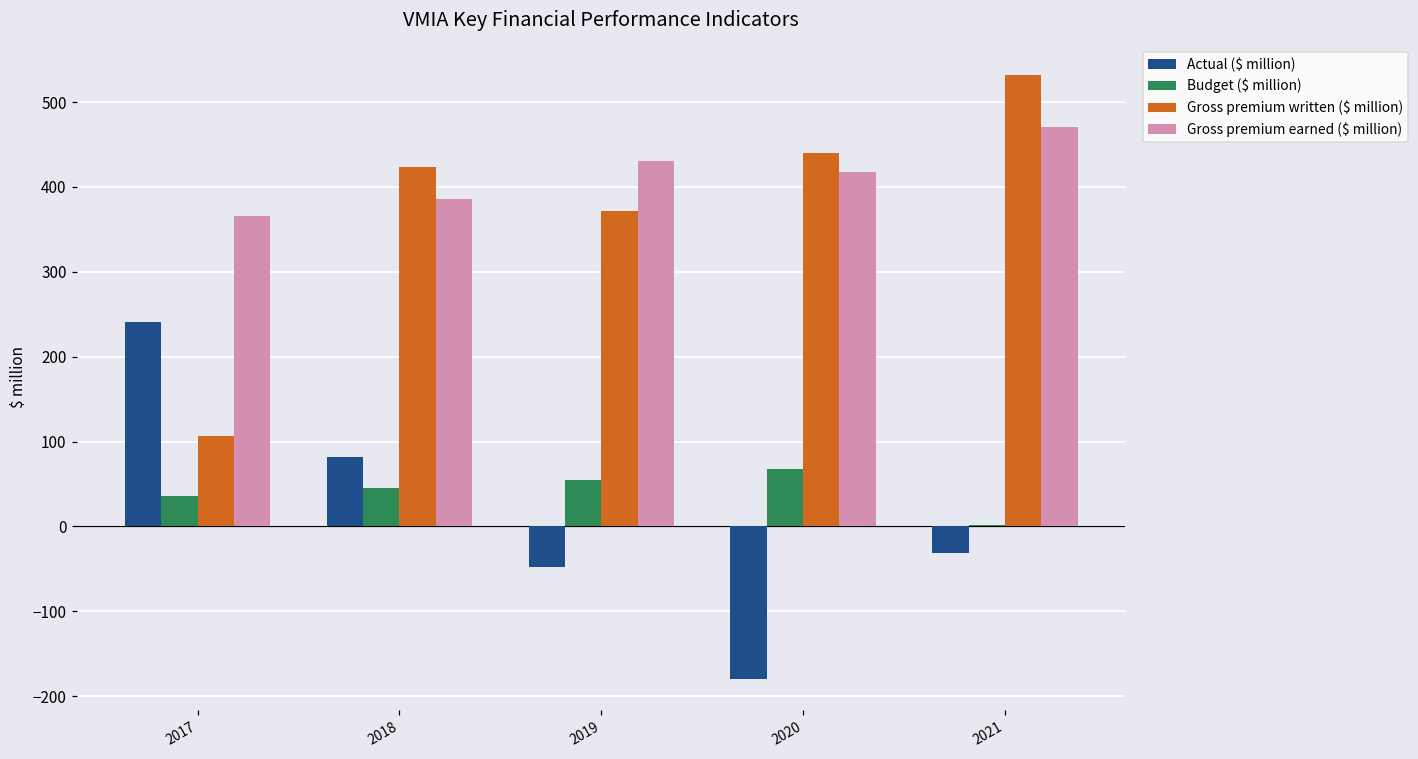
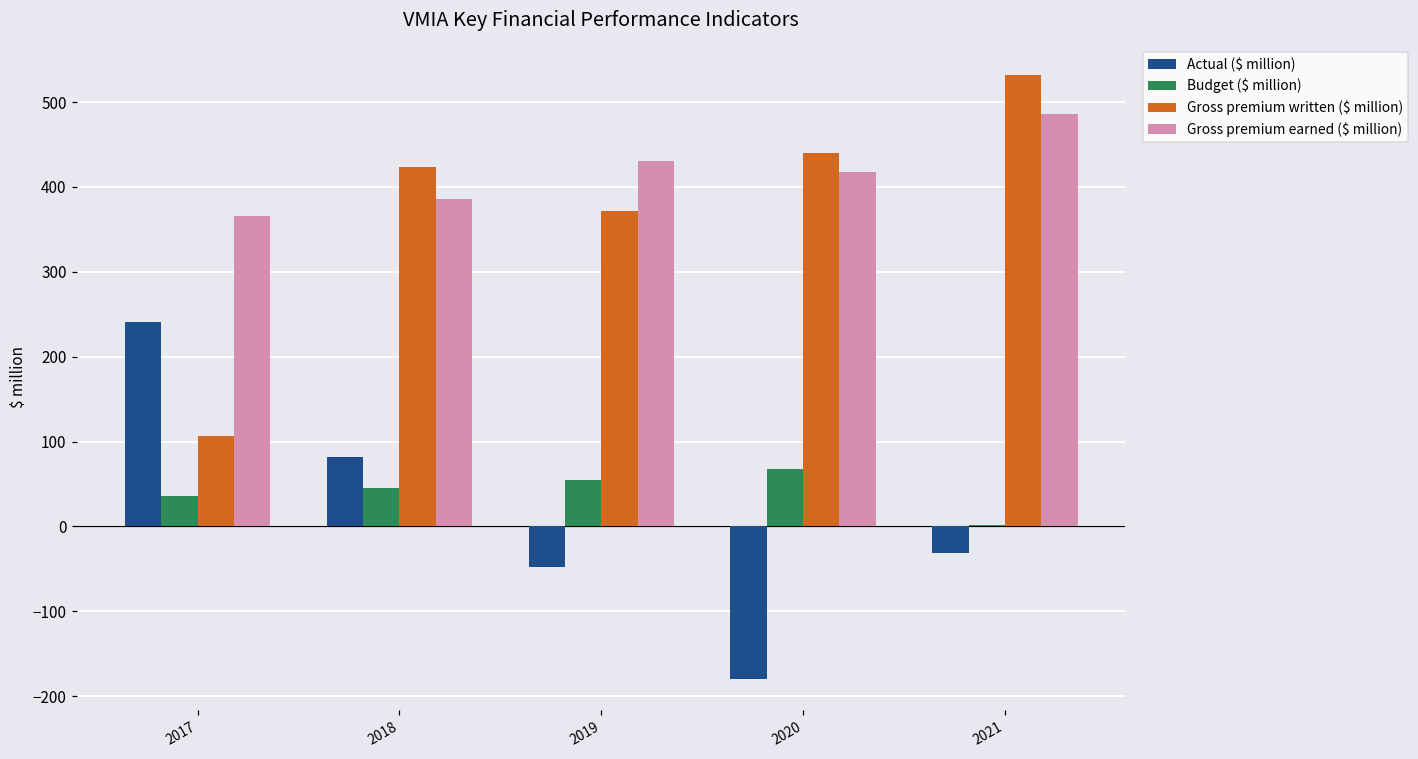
Gross premium earned ($ million), 2021: 470 -> 490
